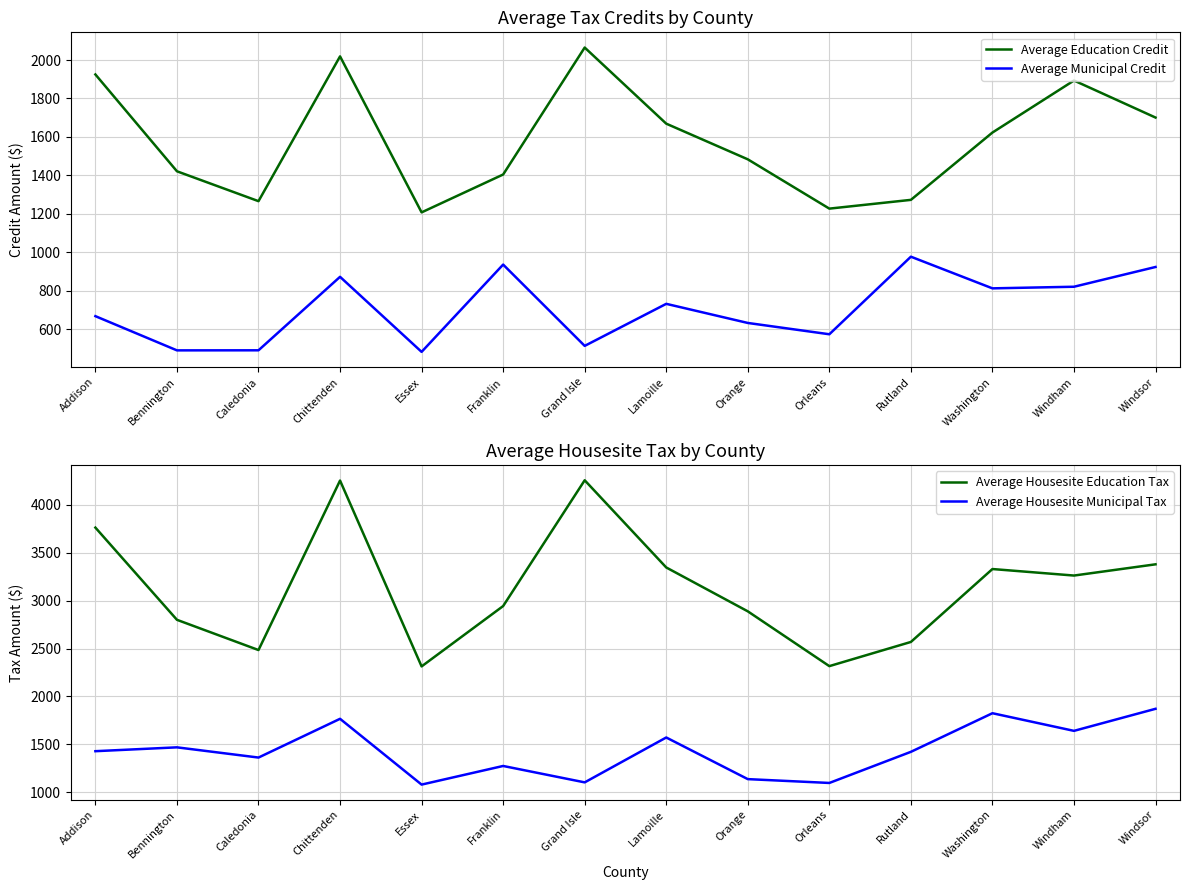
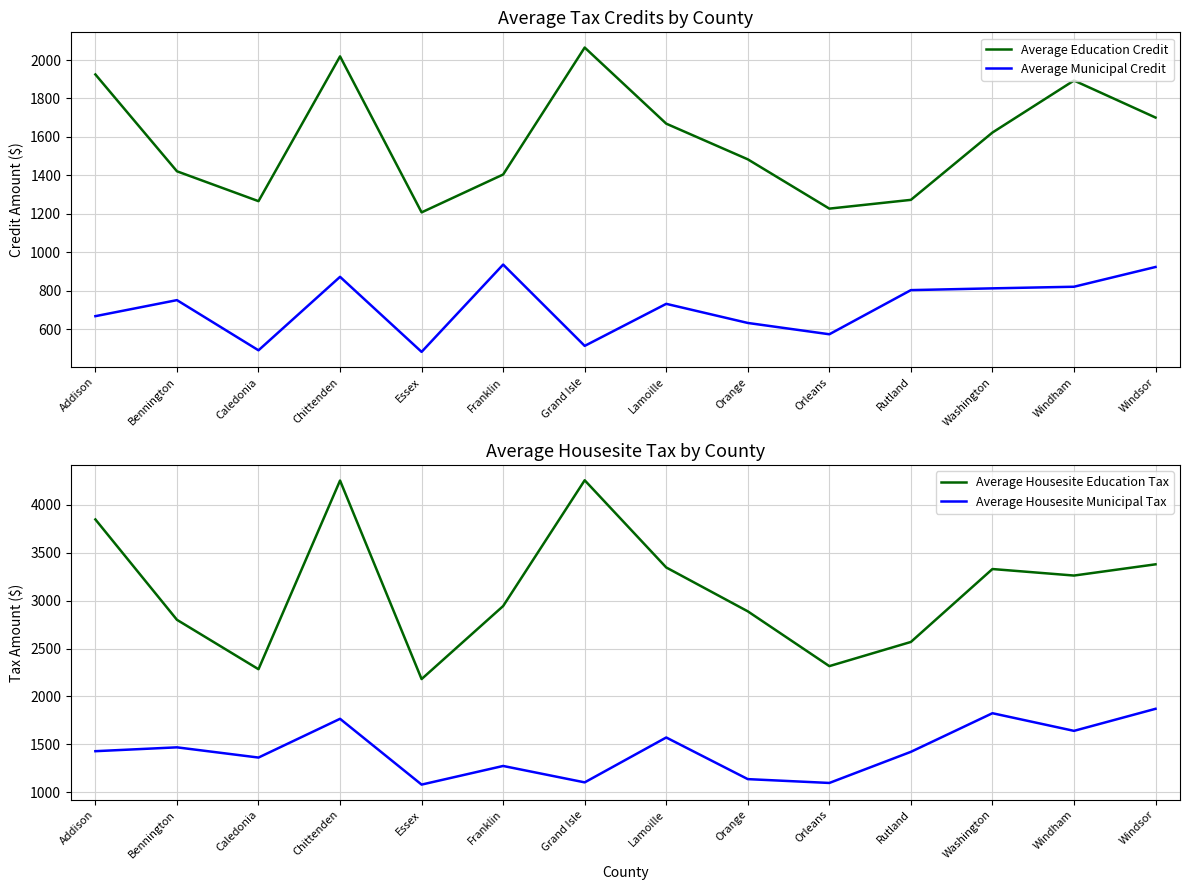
Average Tax Credits by County, Average Municipal Credit, Bennington: 490 -> 750
Average Tax Credits by County, Average Municipal Credit, Rutland: 980 -> 800
Average Housesite Tax by County, Average Housesite Education Tax, Addison: 3760 -> 3850
Average Housesite Tax by County, Average Housesite Education Tax, Caledonia: 2500 -> 2300
Average Housesite Tax by County, Average Housesite Education Tax, Essex: 2300 -> 2200
